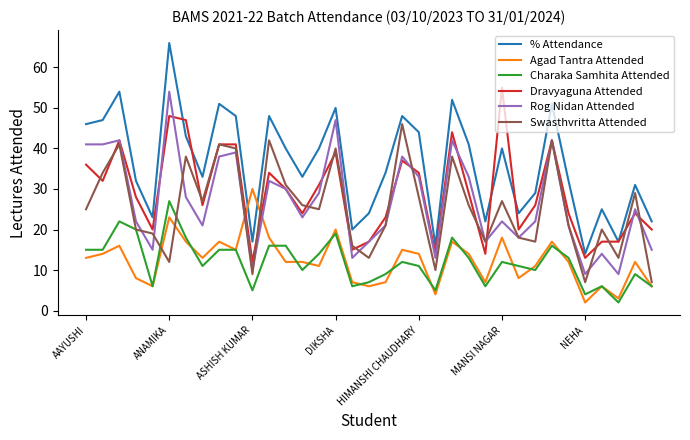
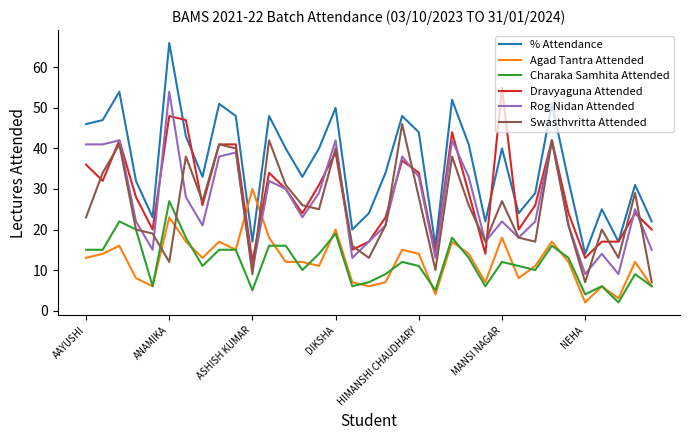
Swasthvritta Attended, AAYUSHI: 25 -> 23
Rog Nidan Attended, DIKSHA: 47 -> 42
